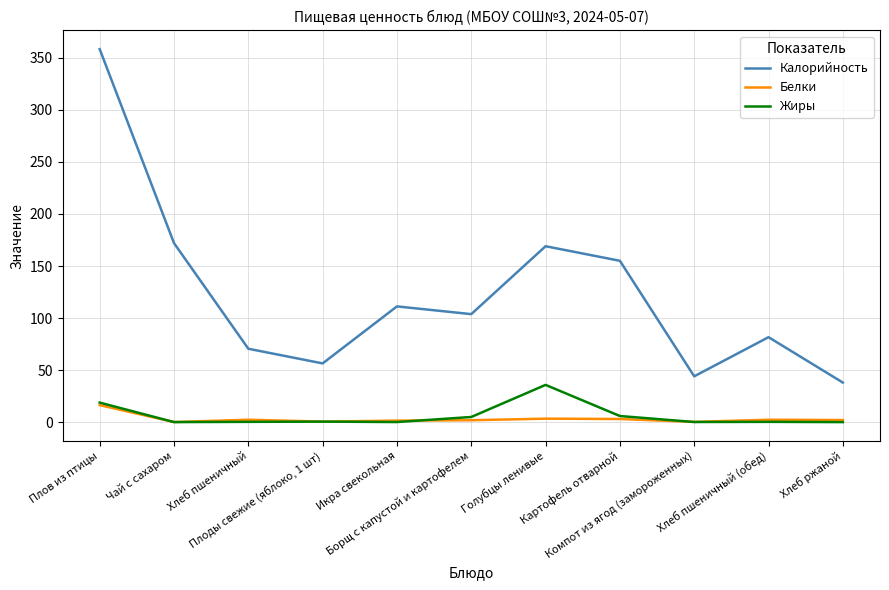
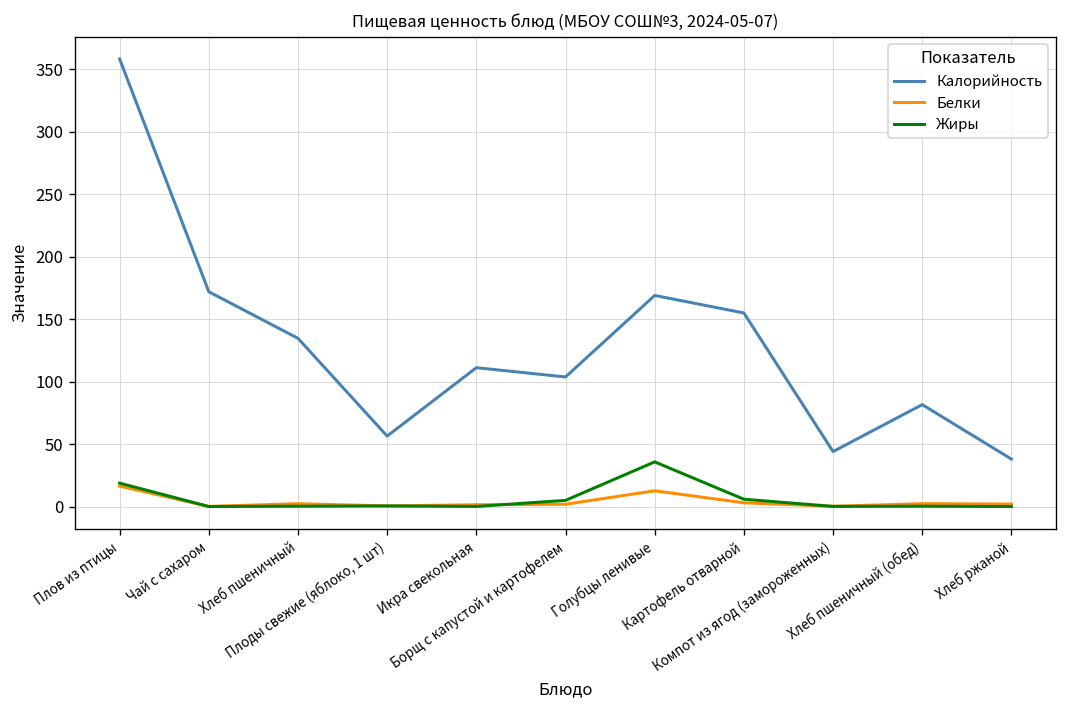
Калорийность, Хлеб пшеничный: 71 -> 135
Белки, Голубцы ленивые: 3 -> 13
